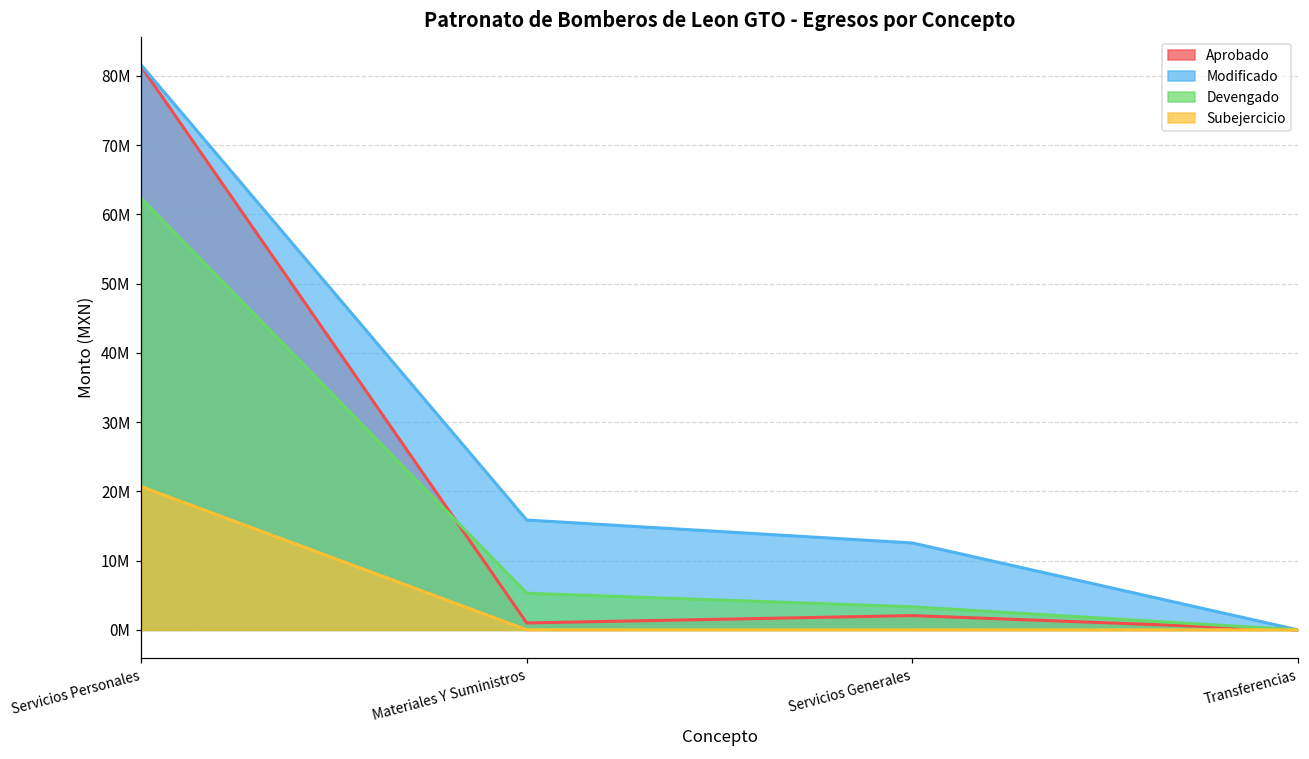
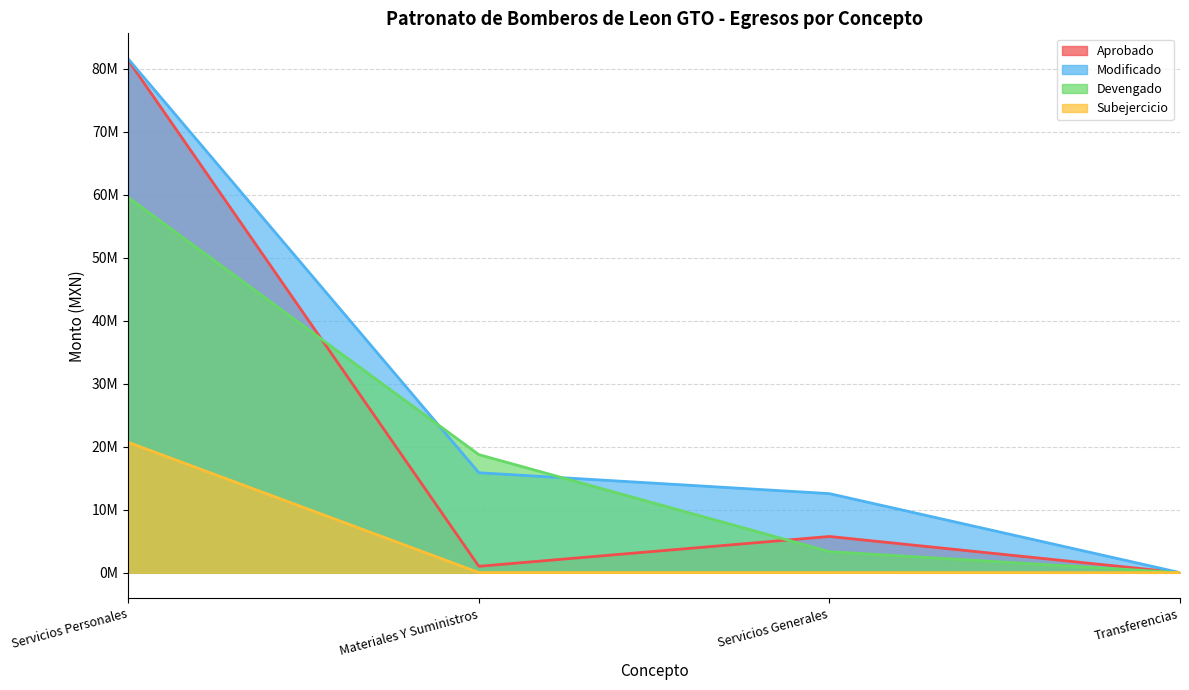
Devengado, Servicios Personales: 62000000 -> 60000000
Devengado, Materiales Y Suministros: 5000000 -> 19000000
Aprobado, Servicios Generales: 2000000 -> 6000000
